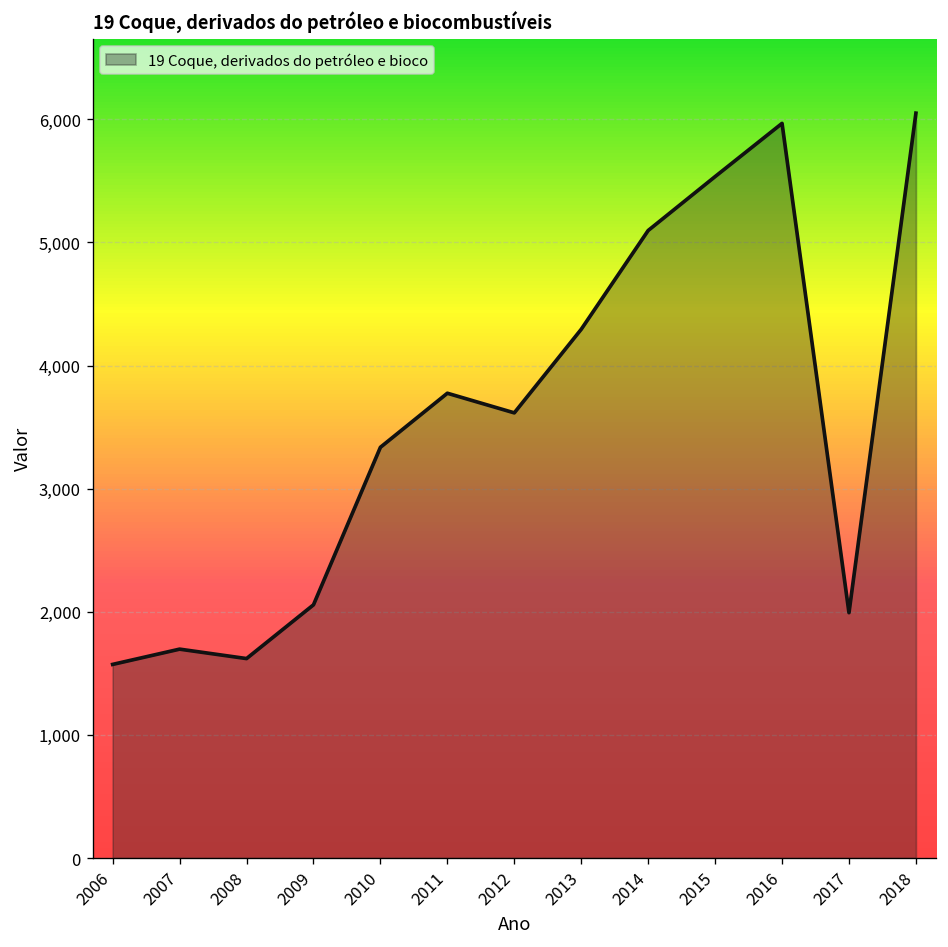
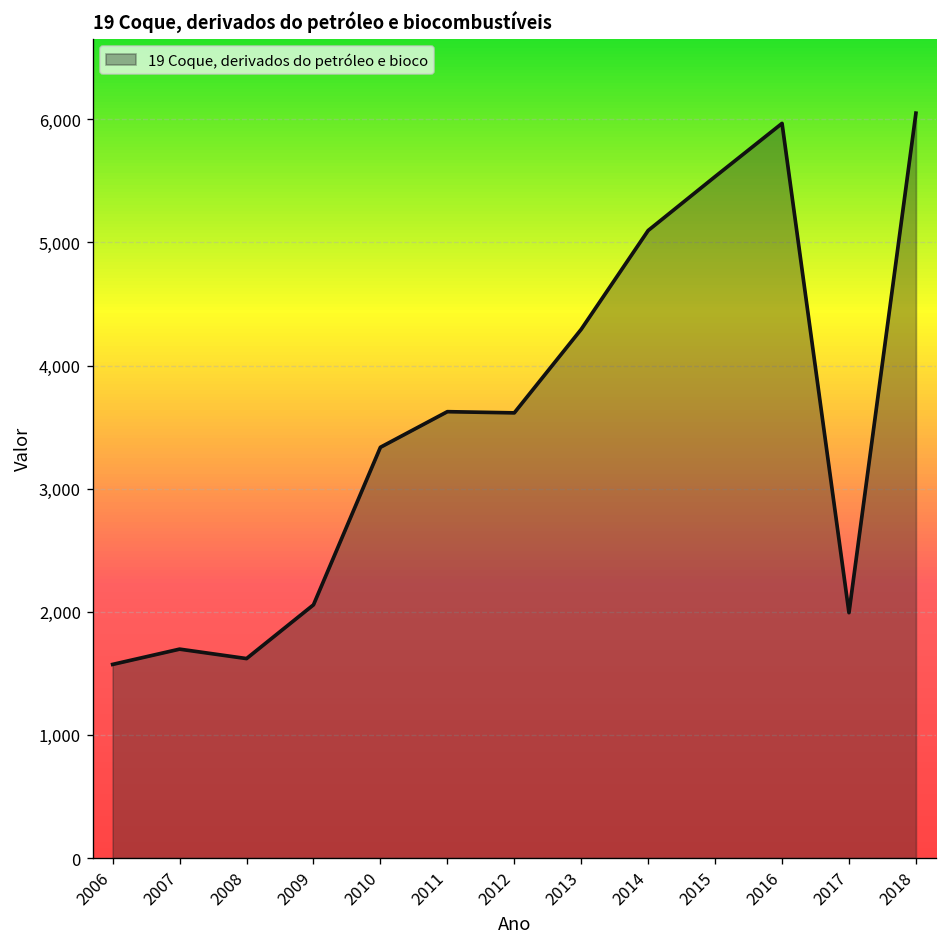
2011: 3,770 -> 3,630
